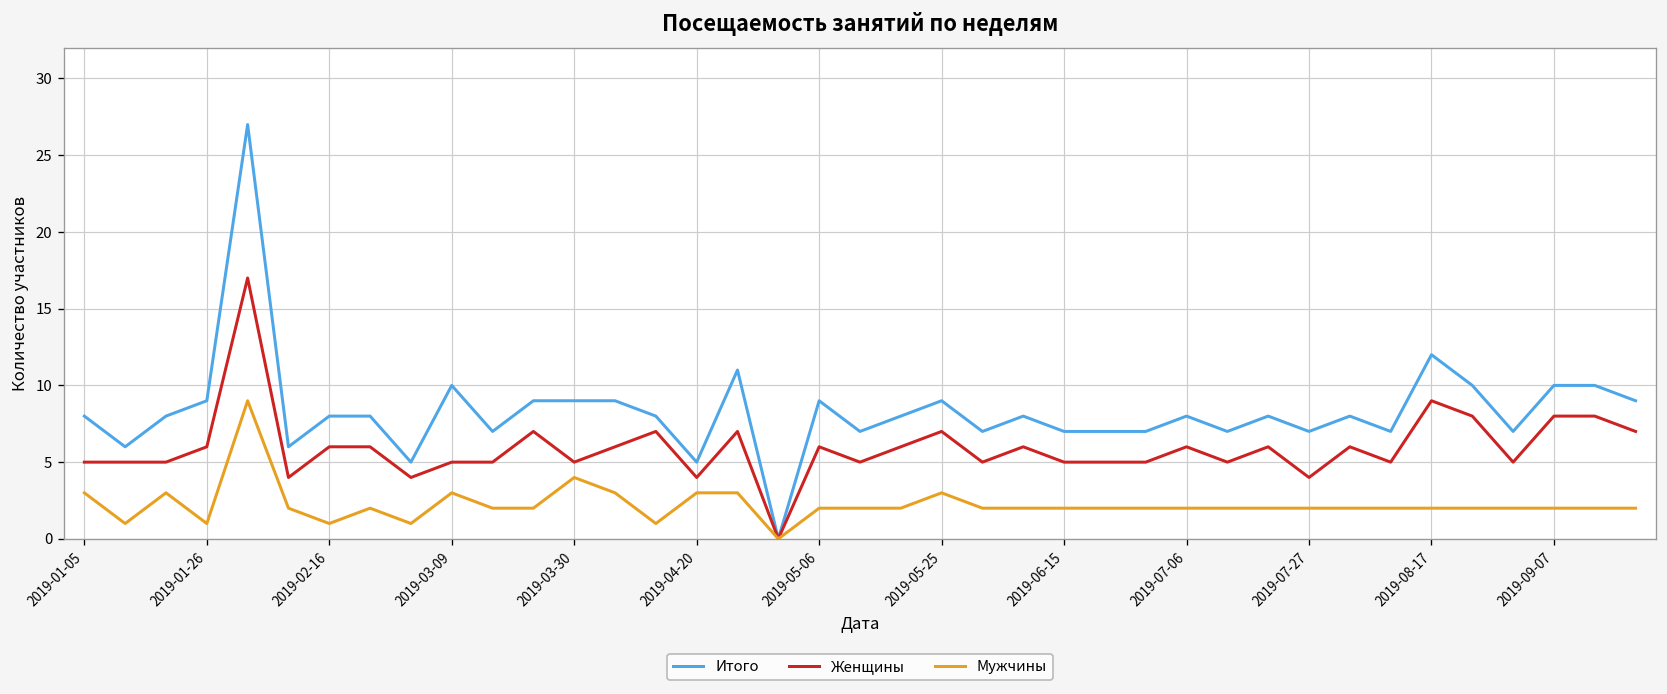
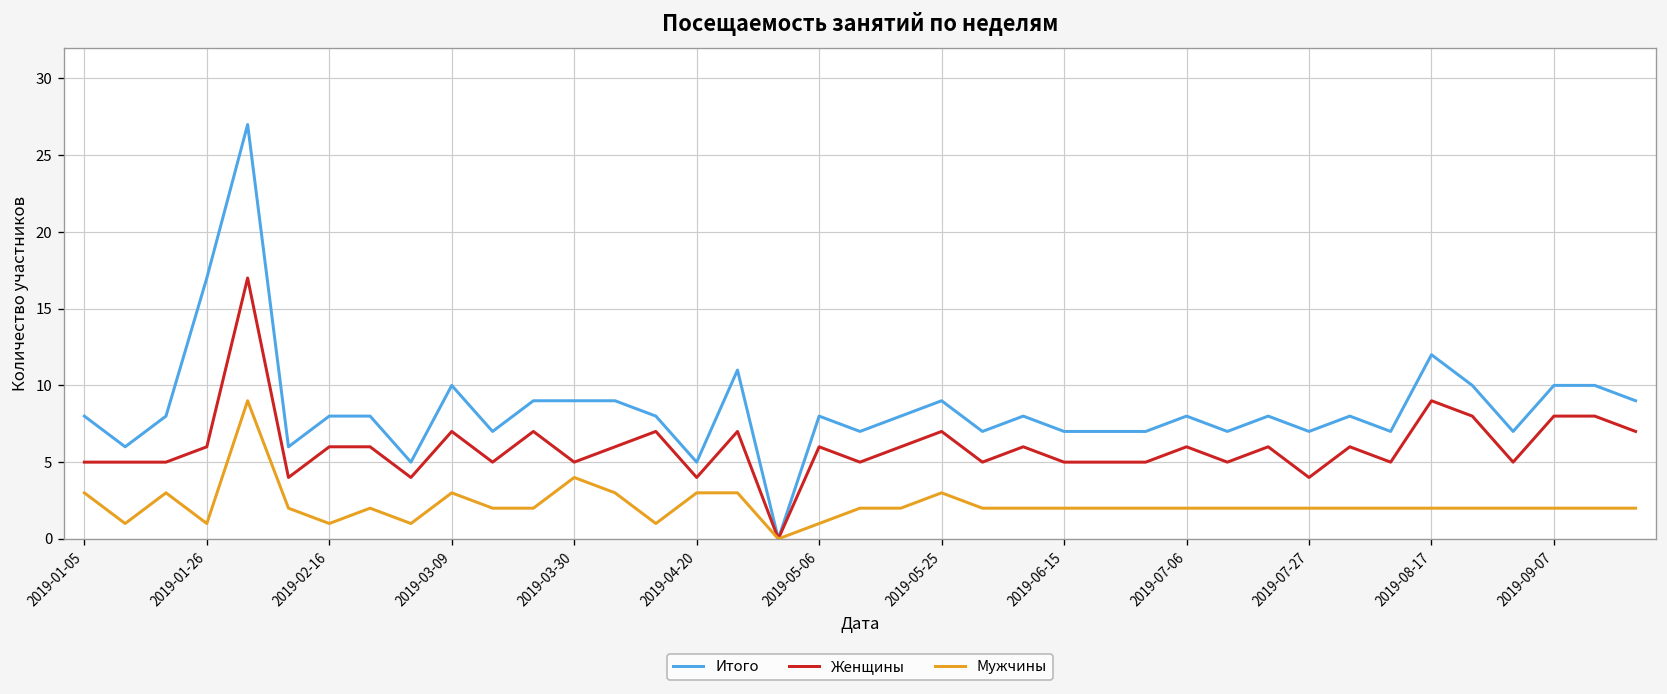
Итого, 2019-01-26: 9 -> 17
Женщины, 2019-03-09: 5 -> 7
Итого, 2019-05-06: 9 -> 8
Мужчины, 2019-05-06: 2 -> 1
